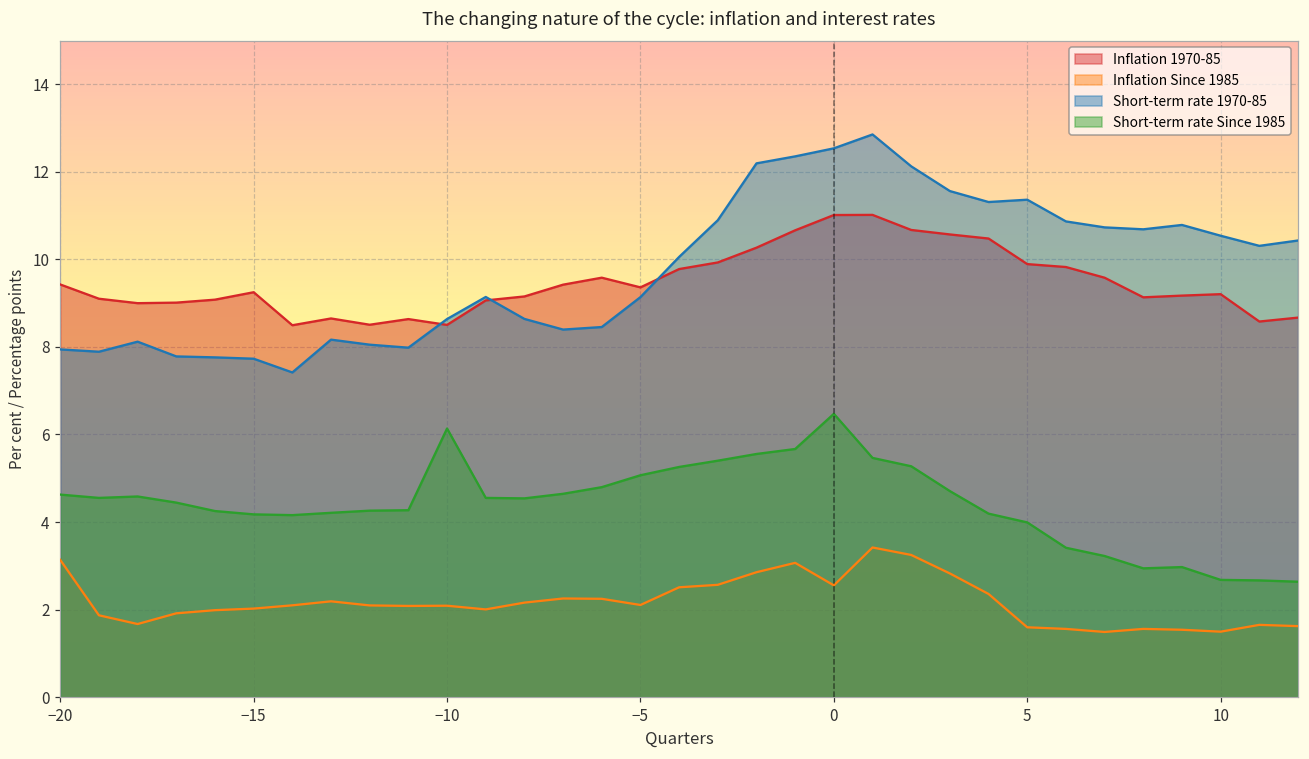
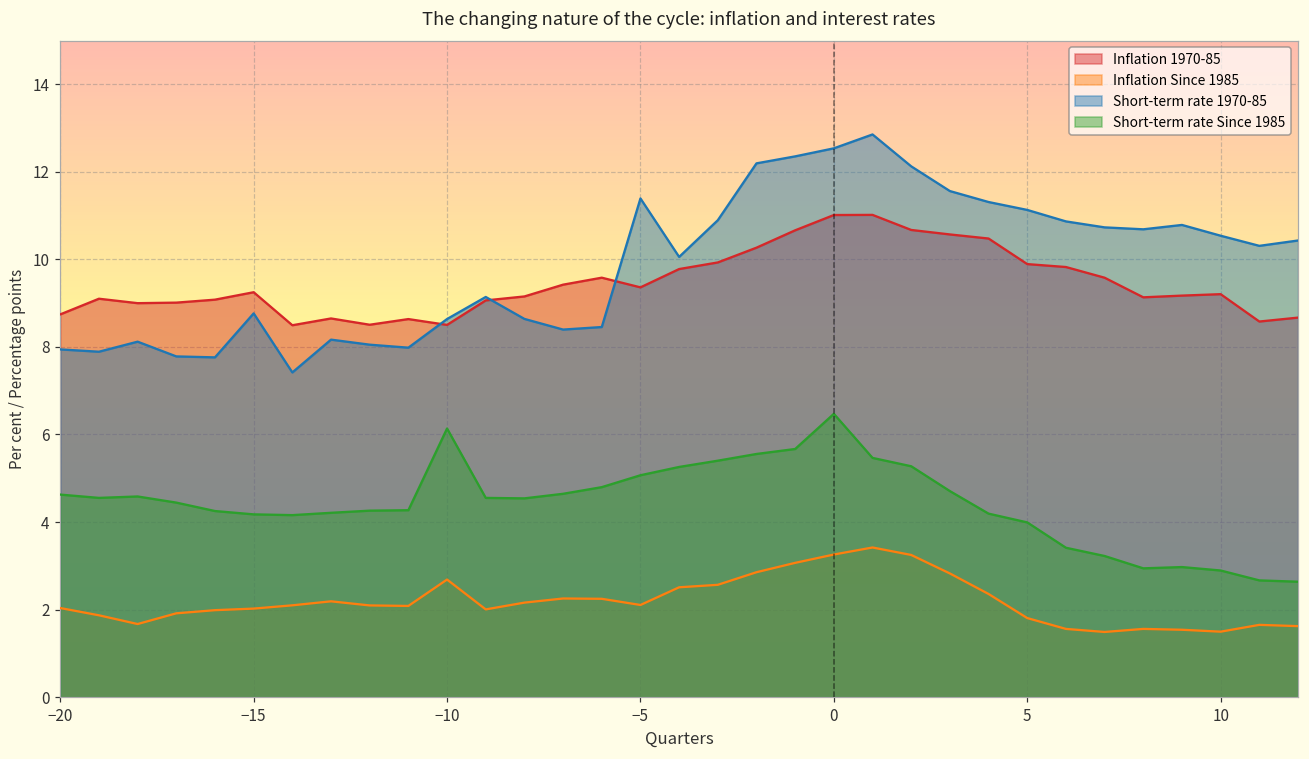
Inflation 1970-85, −20: 9.4 -> 8.7
Inflation Since 1985, −20: 3.1 -> 2.0
Short-term rate 1970-85, −15: 7.7 -> 8.8
Inflation Since 1985, −10: 2.1 -> 2.7
Short-term rate 1970-85, −5: 9.1 -> 11.4
Inflation Since 1985, 0: 2.6 -> 3.3
Inflation Since 1985, 5: 1.6 -> 1.8
Short-term rate 1970-85, 5: 11.4 -> 11.1
Short-term rate Since 1985, 10: 2.7 -> 2.9
